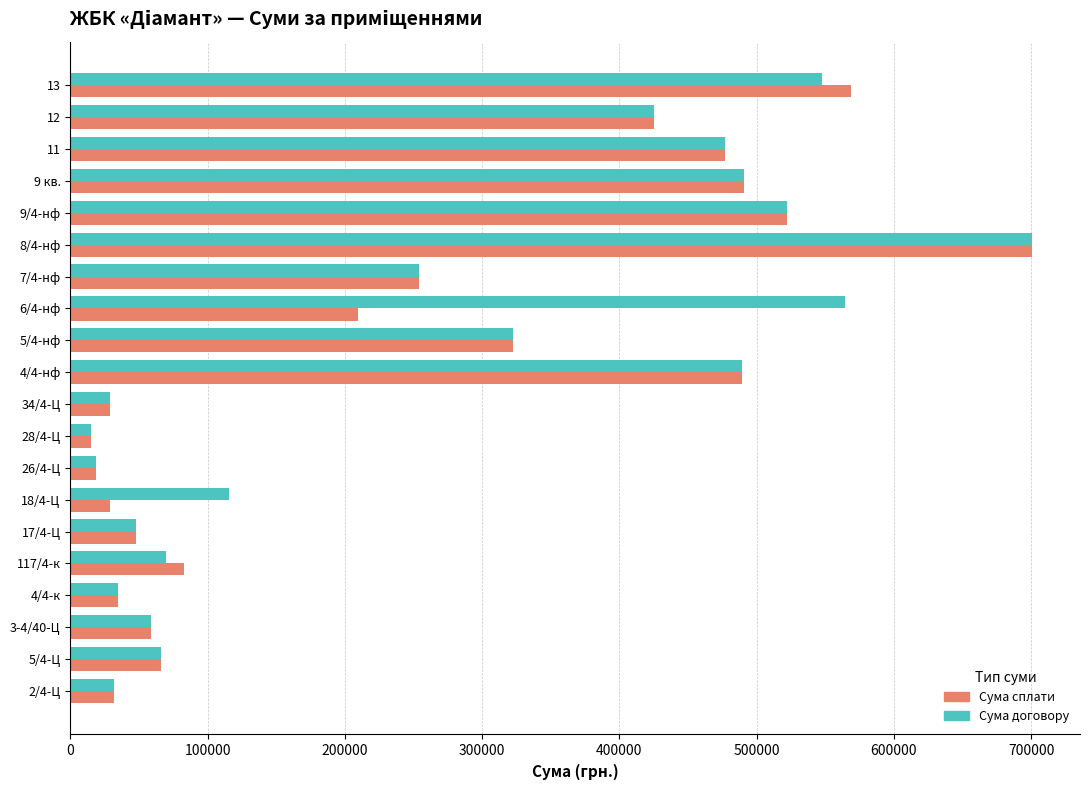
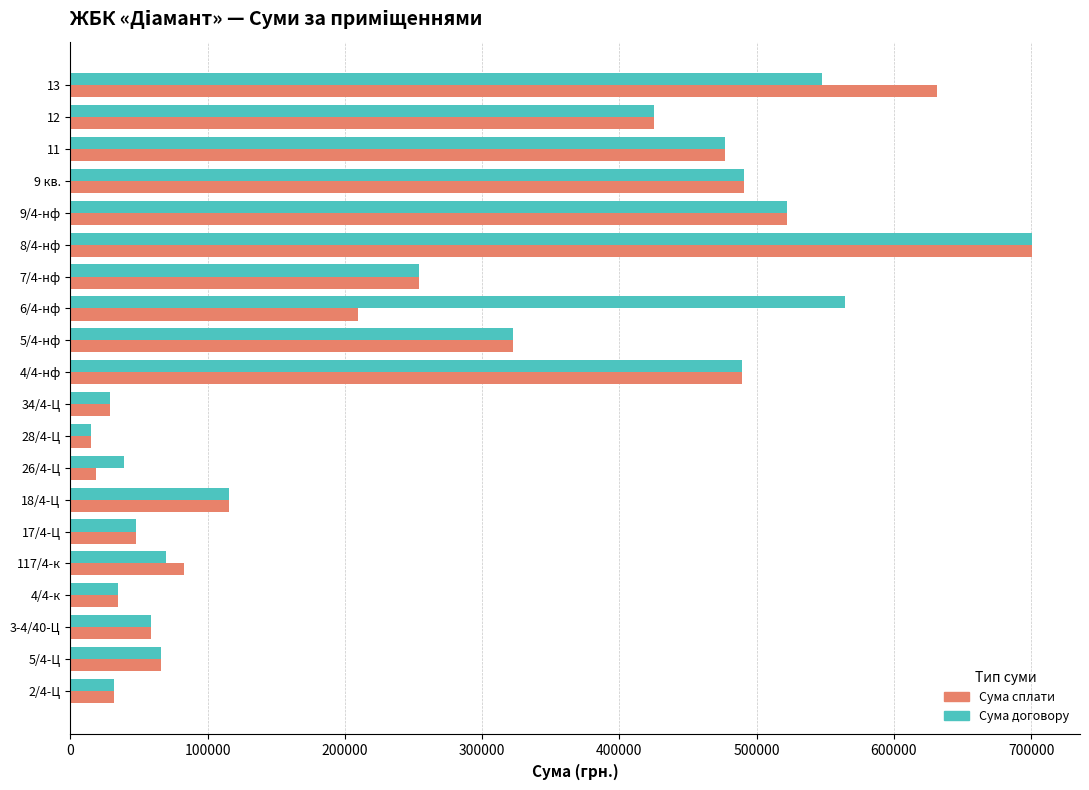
Сума сплати, 13: 569000 -> 631000
Сума договору, 26/4-Ц: 19000 -> 39000
Сума сплати, 18/4-Ц: 29000 -> 116000
